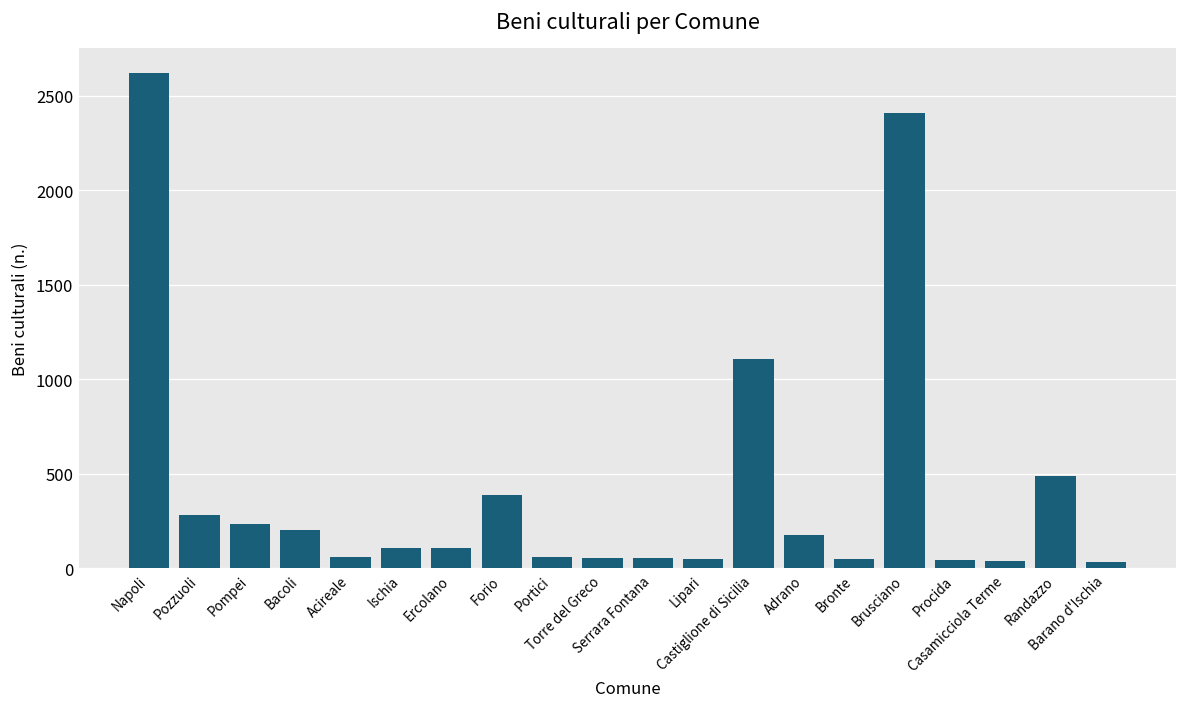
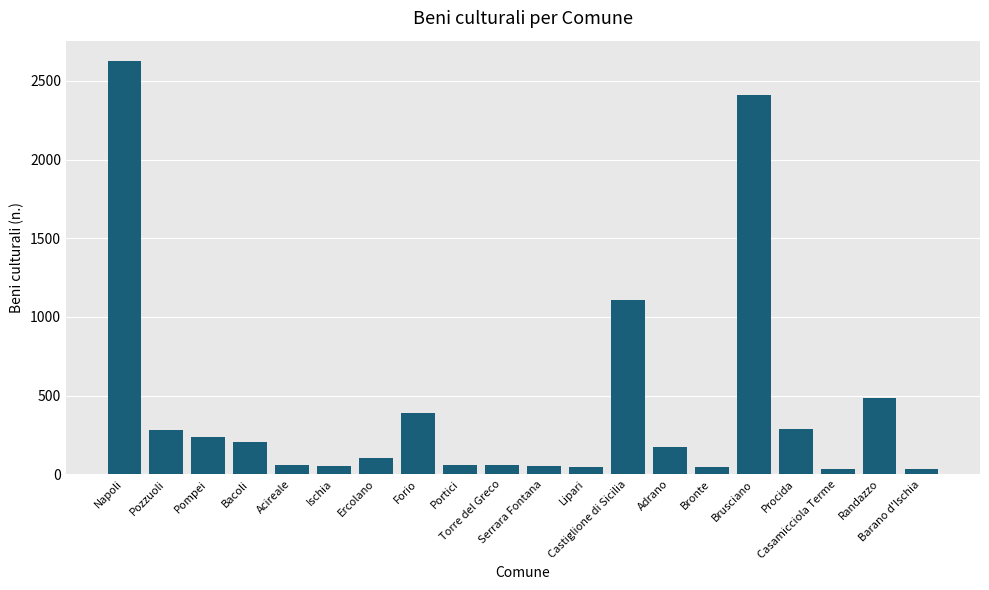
Ischia: 110 -> 60
Procida: 50 -> 290
